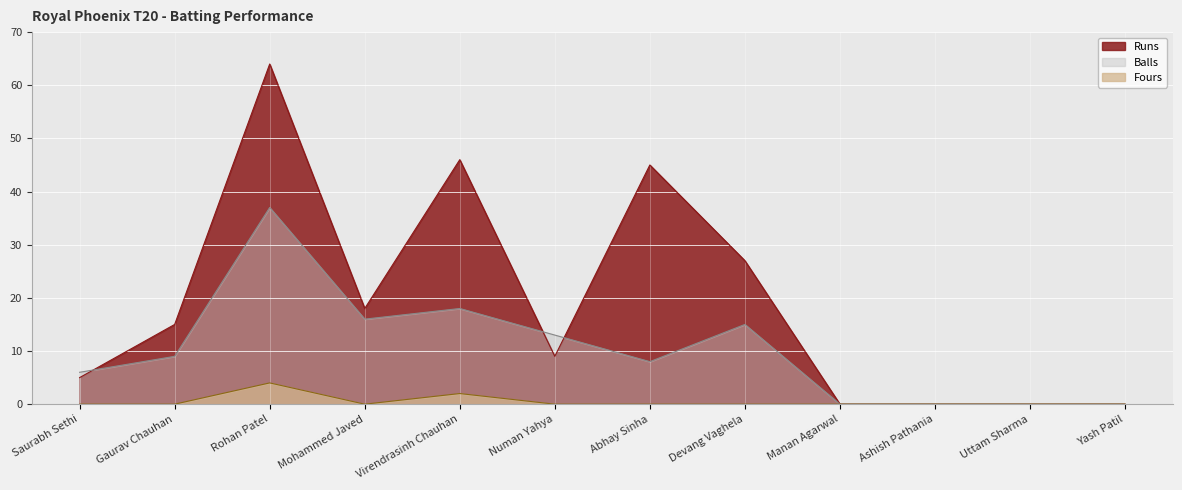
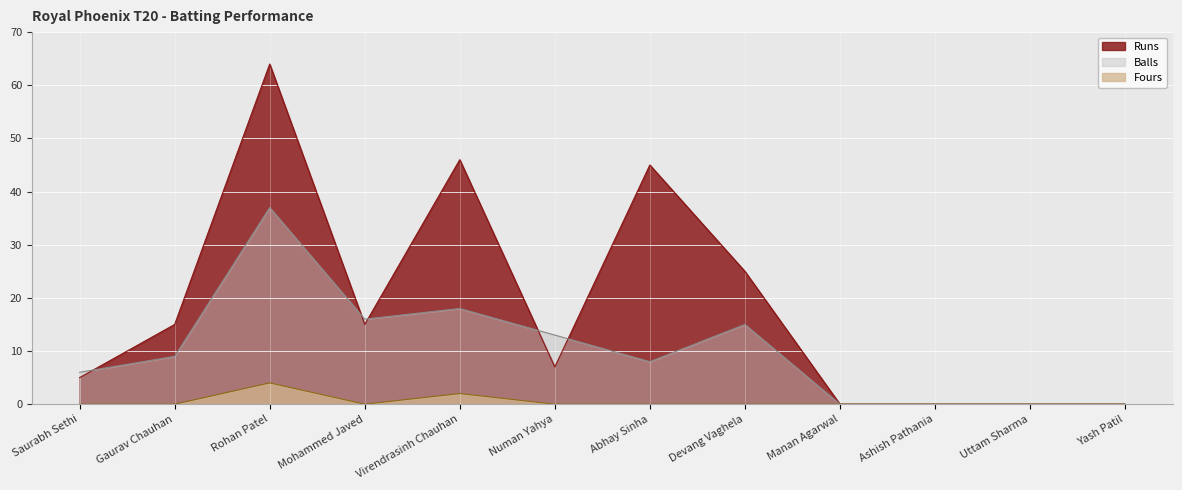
Runs, Mohammed Javed: 18 -> 15
Runs, Numan Yahya: 9 -> 7
Runs, Devang Vaghela: 27 -> 25
